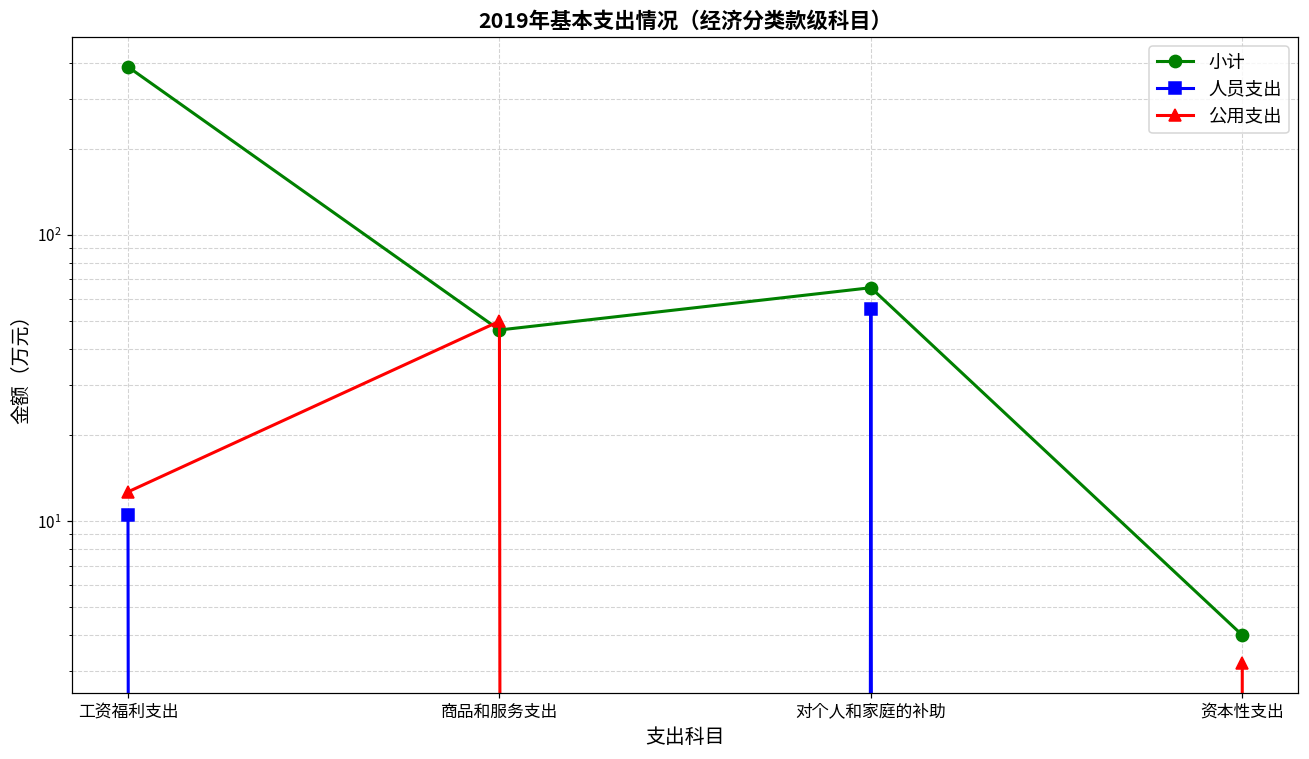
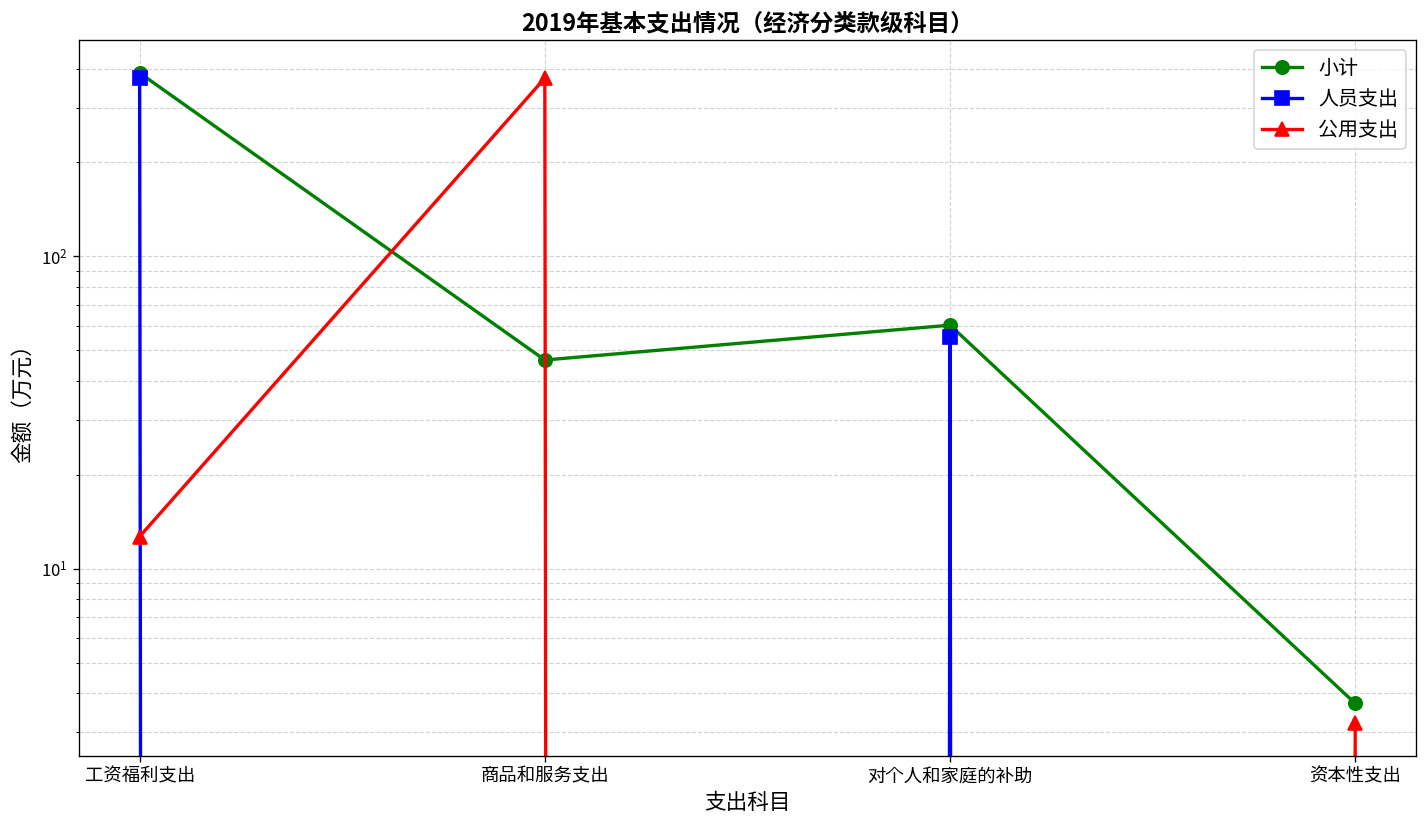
人员支出, 工资福利支出: 10.5 -> 370
公用支出, 商品和服务支出: 50 -> 370
小计, 对个人和家庭的补助: 65 -> 60
小计, 资本性支出: 4.0 -> 3.7
